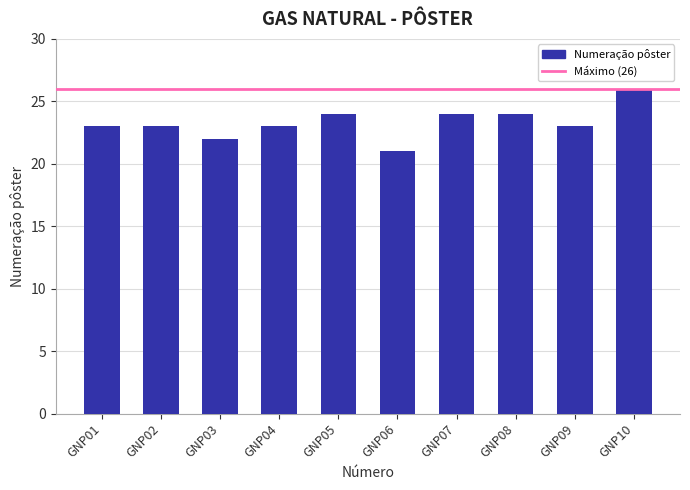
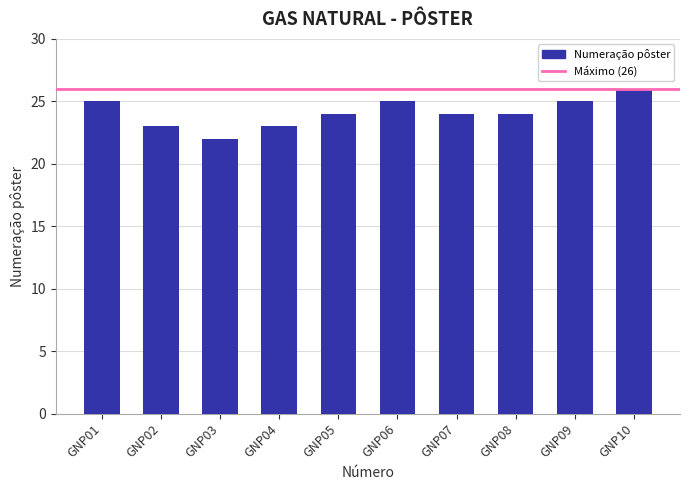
GNP01: 23 -> 25
GNP06: 21 -> 25
GNP09: 23 -> 25
